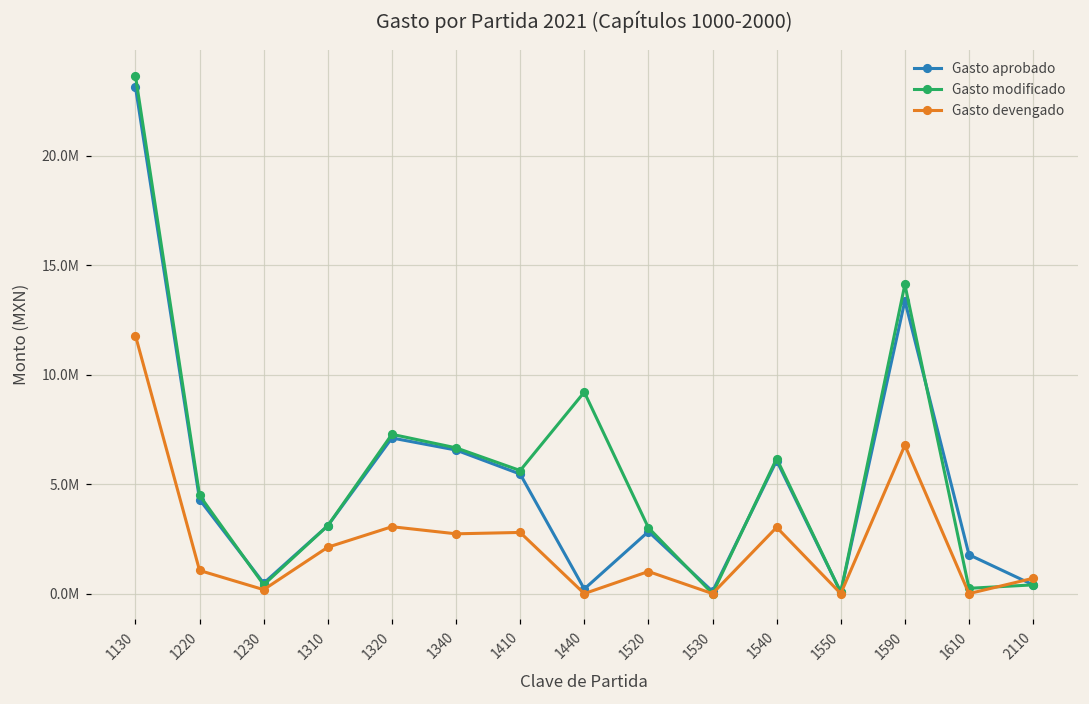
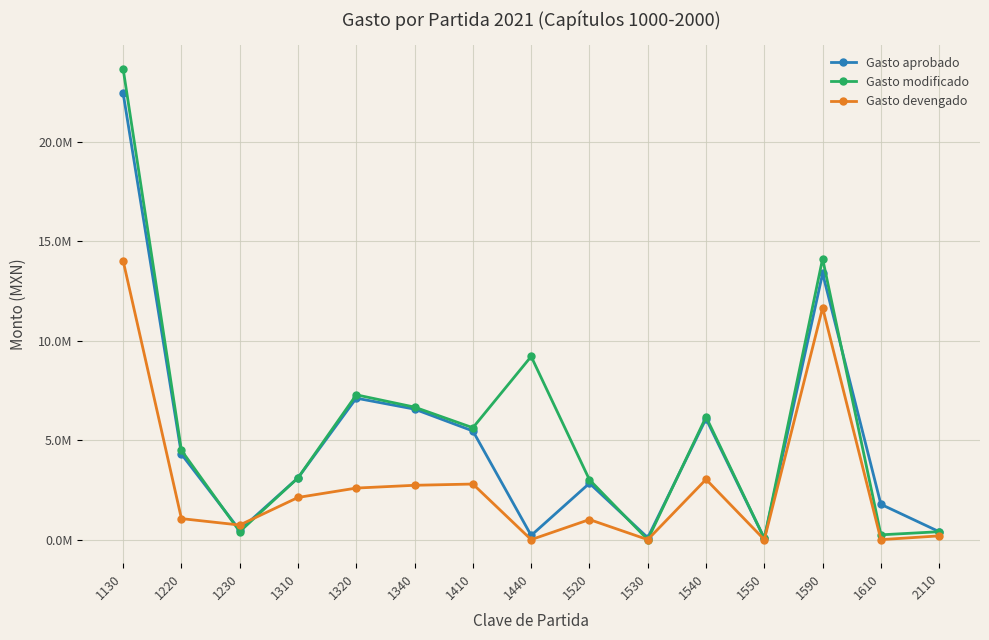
Gasto aprobado, 1130: 23100000 -> 22400000
Gasto devengado, 1130: 11800000 -> 14000000
Gasto devengado, 1230: 200000 -> 700000
Gasto devengado, 1320: 3100000 -> 2600000
Gasto devengado, 1590: 6800000 -> 11700000
Gasto devengado, 2110: 700000 -> 200000
